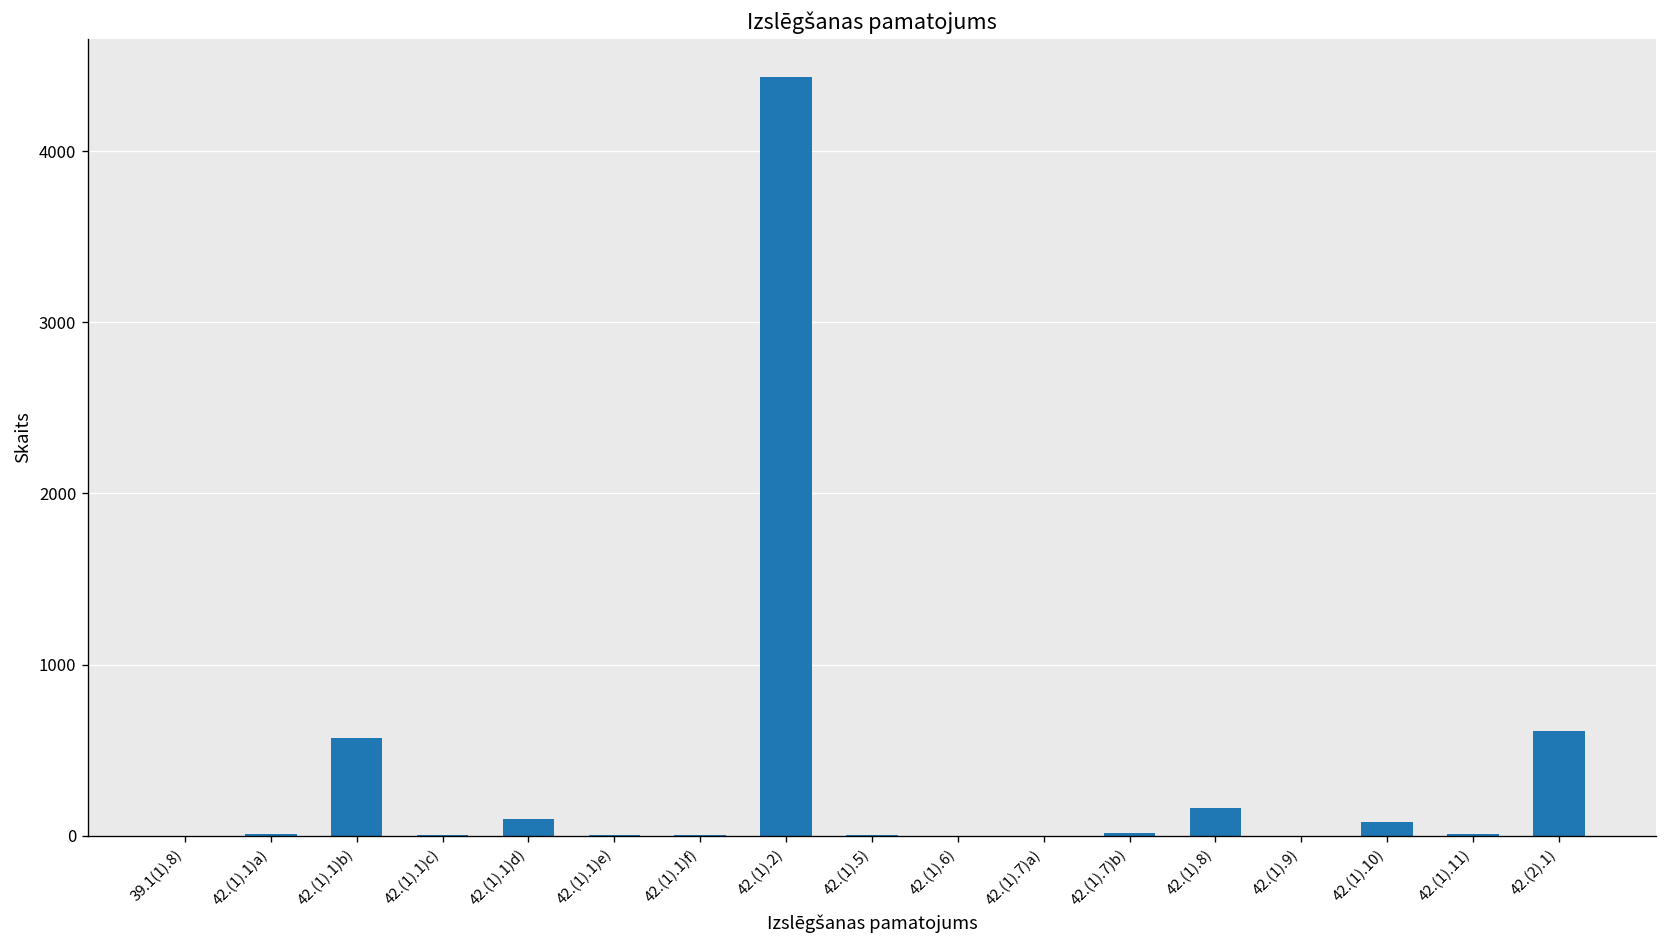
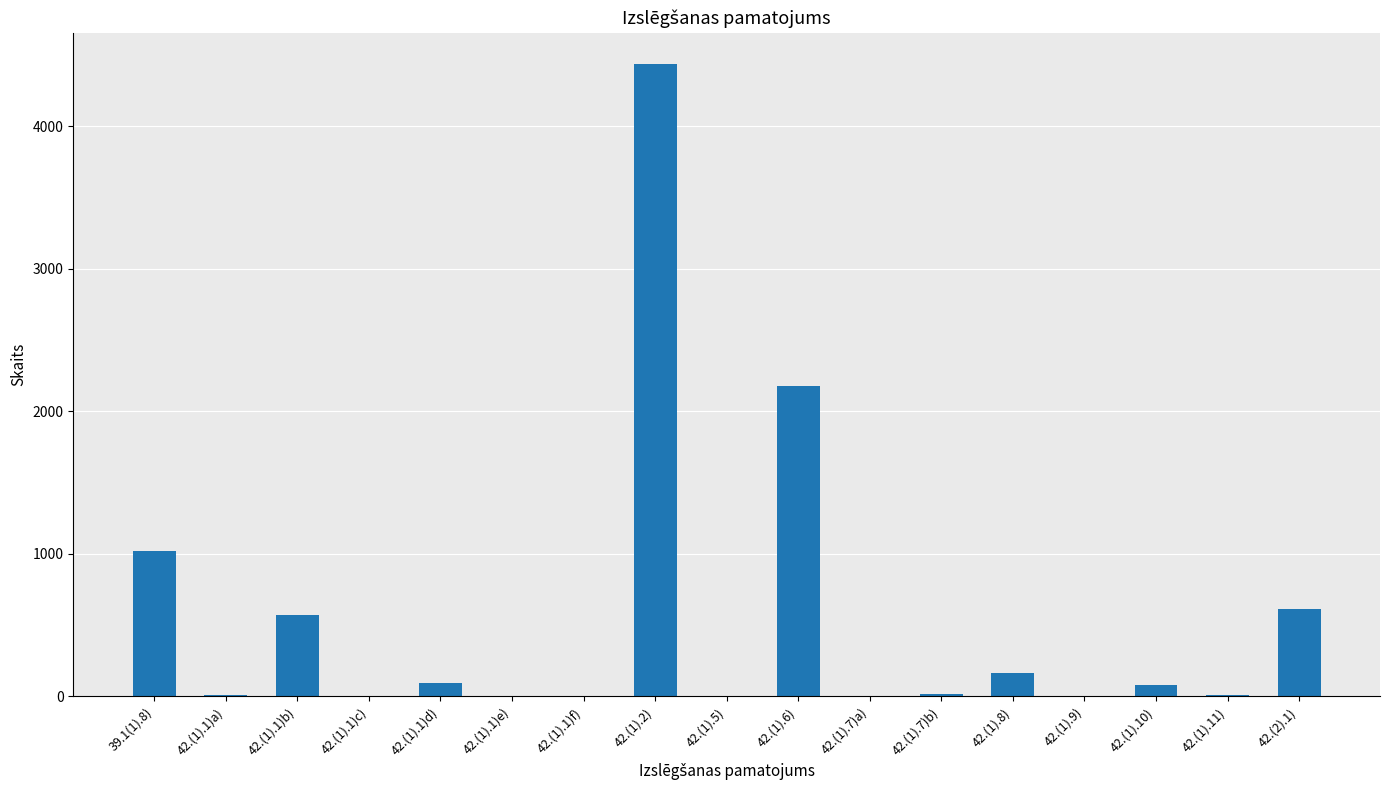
39.1(1).8): 0 -> 1020
42.(1).6): 0 -> 2180
